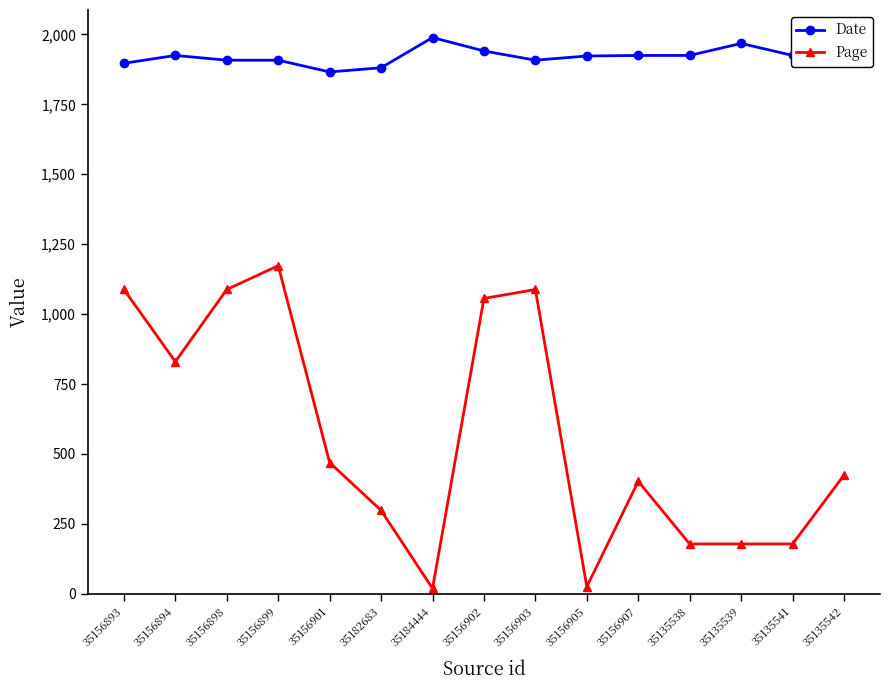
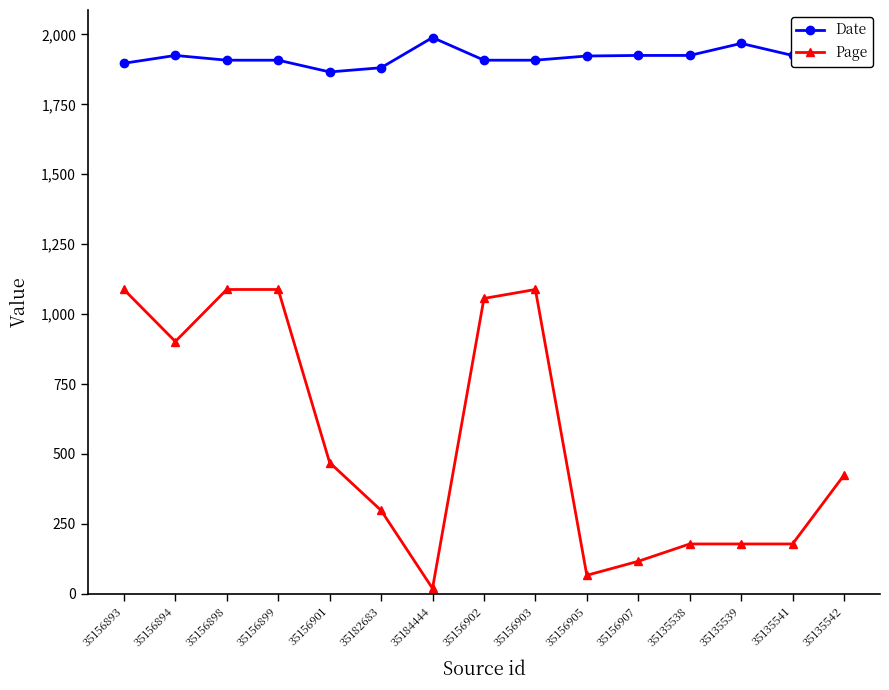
Page, 35156894: 830 -> 900
Page, 35156899: 1,170 -> 1,090
Date, 35156902: 1,940 -> 1,910
Page, 35156905: 30 -> 70
Page, 35156907: 400 -> 120
